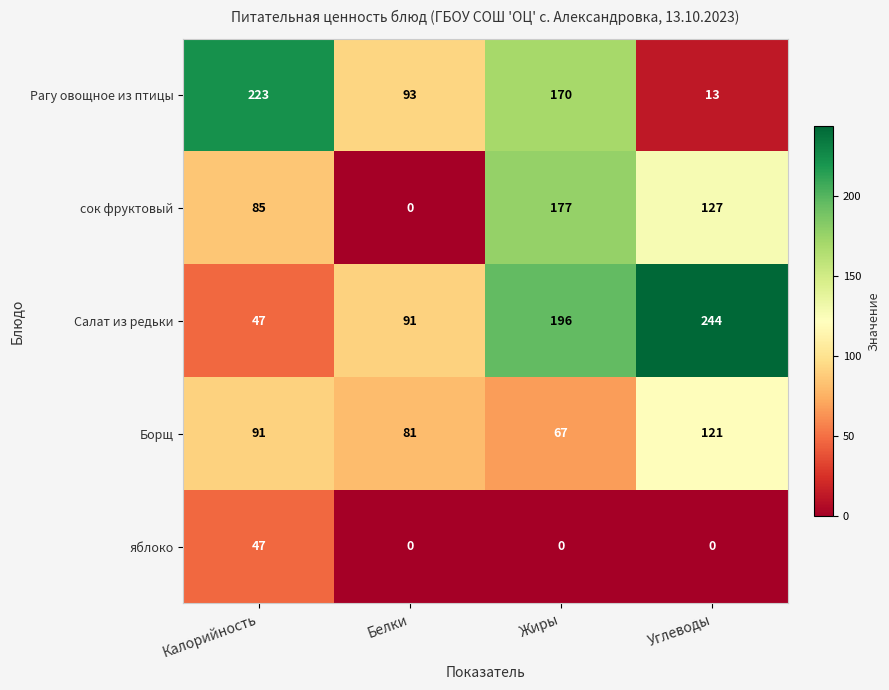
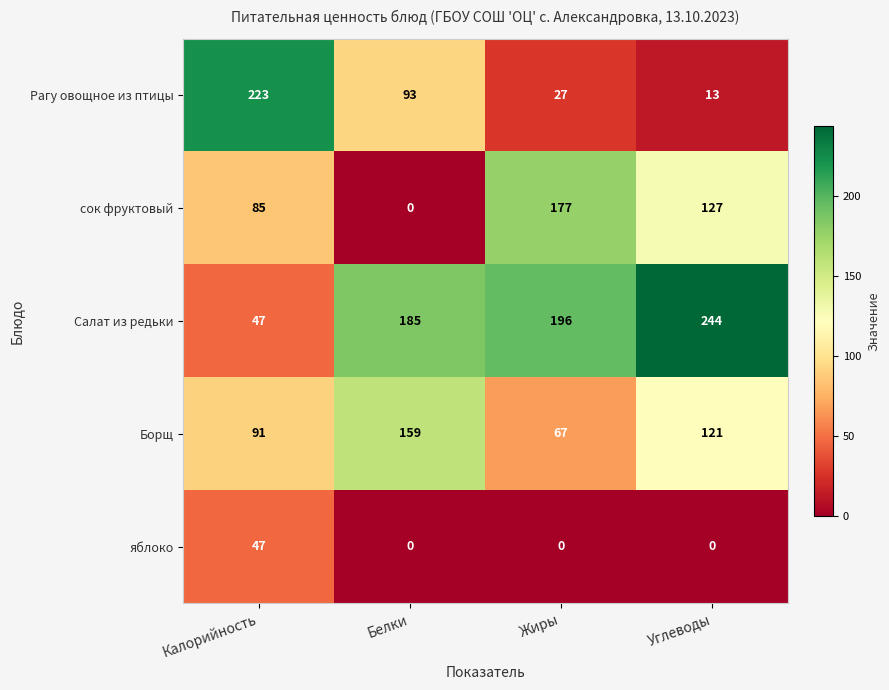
Рагу овощное из птицы, Жиры: 170 -> 27
Салат из редьки, Белки: 91 -> 185
Борщ, Белки: 81 -> 159
